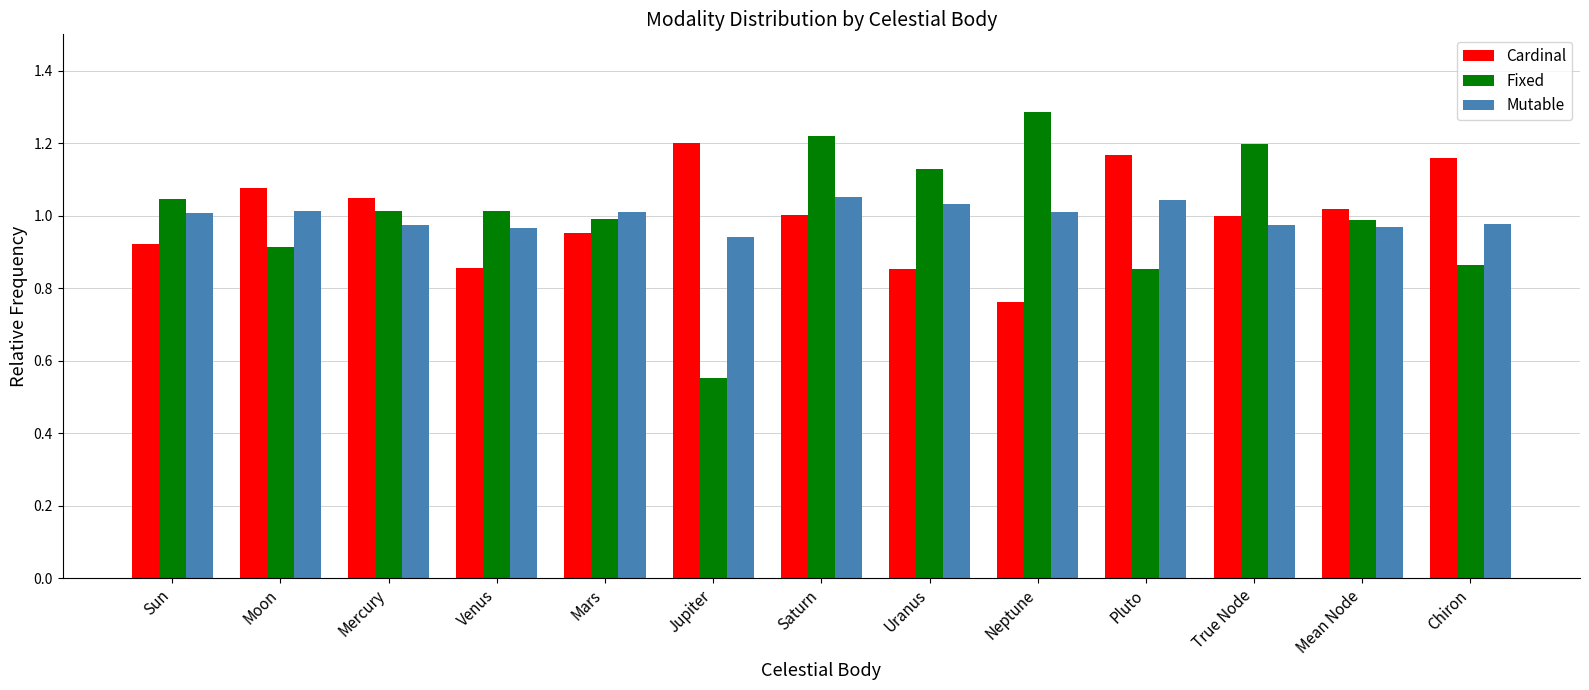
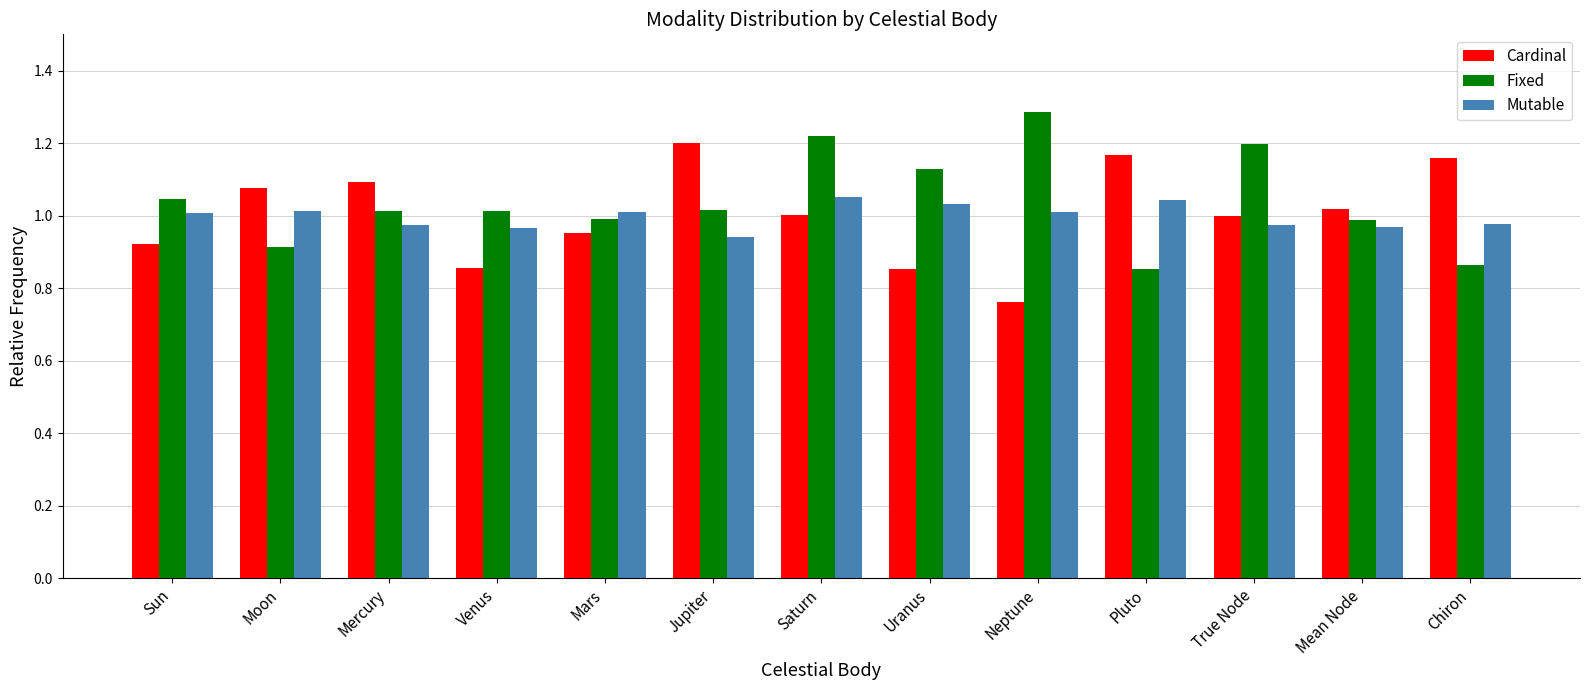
Cardinal, Mercury: 1.05 -> 1.09
Fixed, Jupiter: 0.55 -> 1.01
